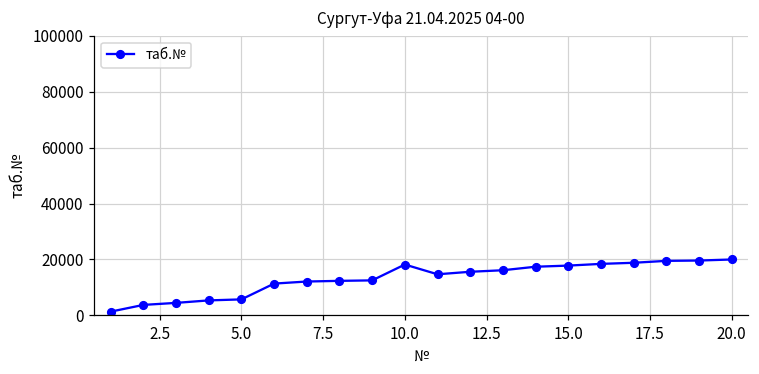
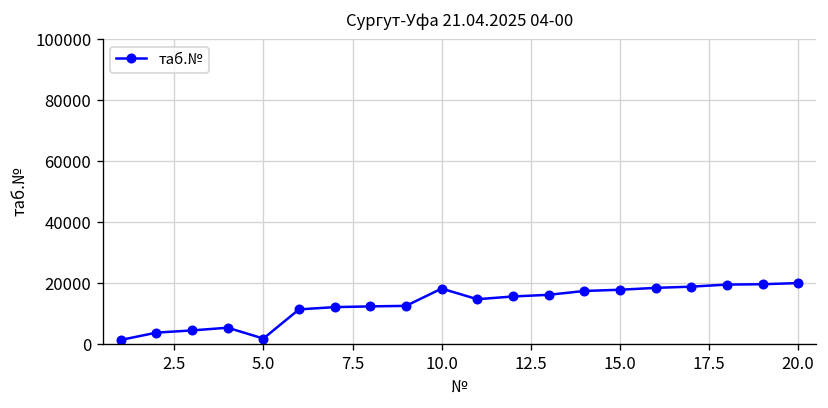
5.0: 6000 -> 2000
